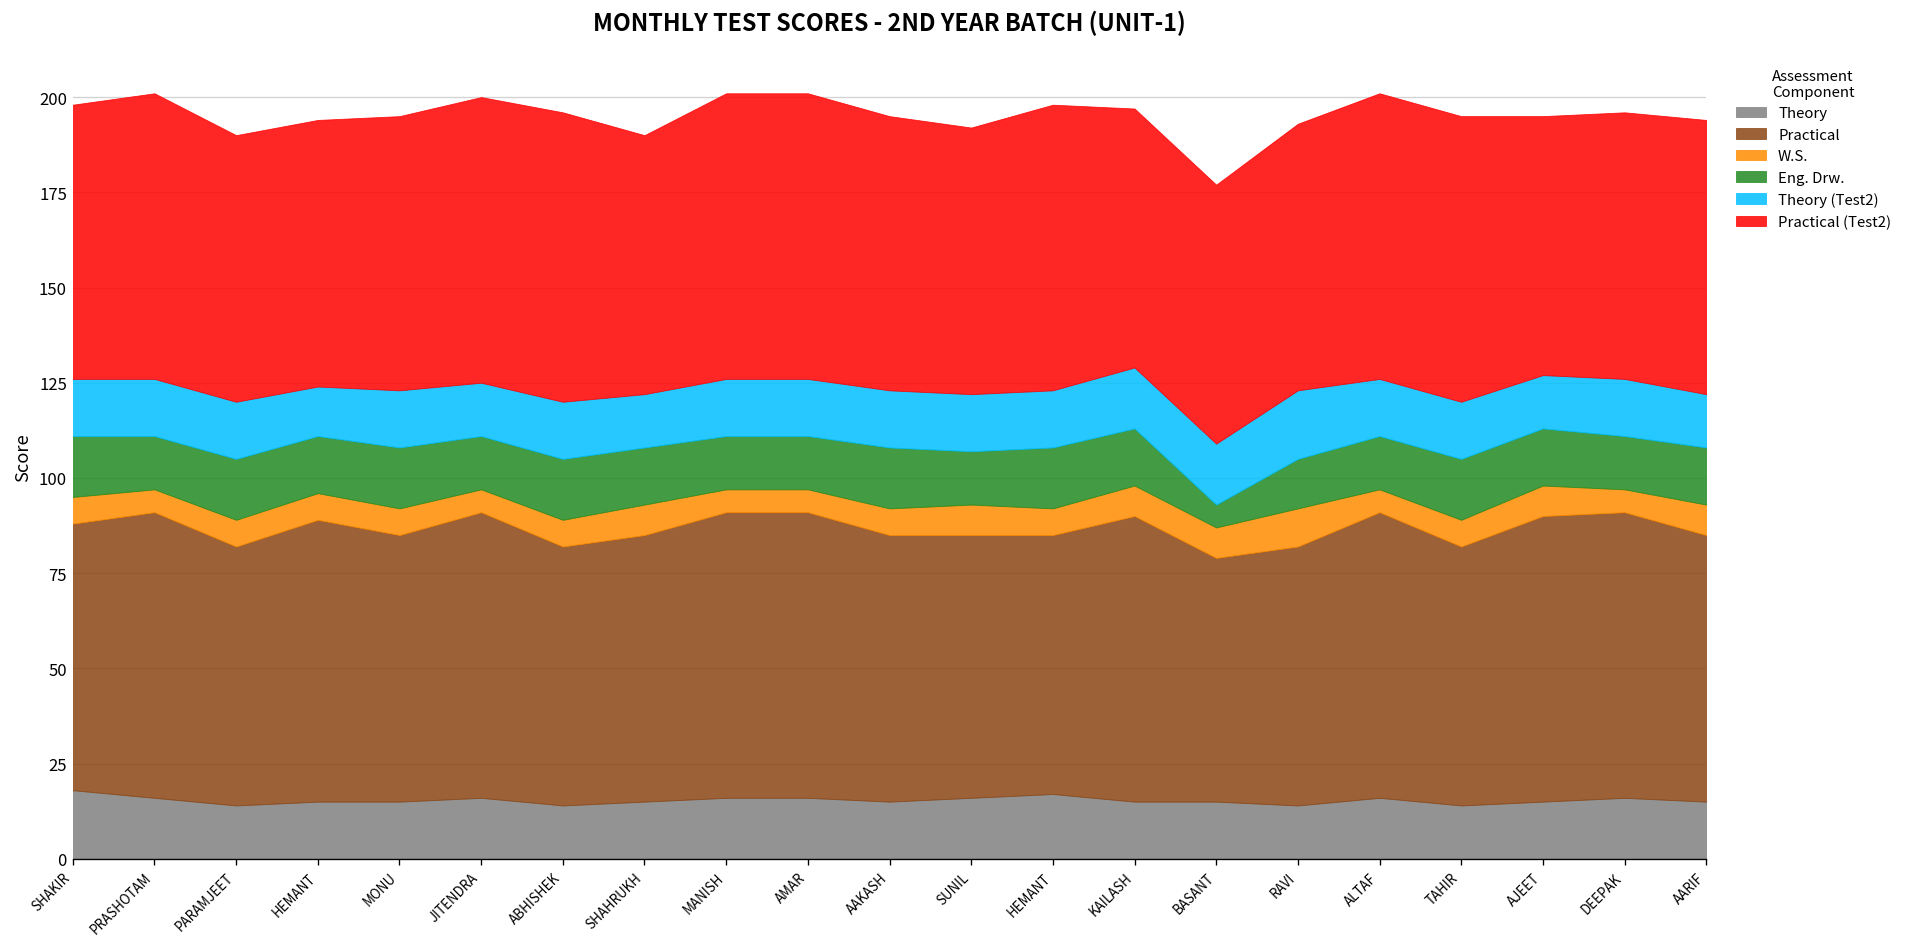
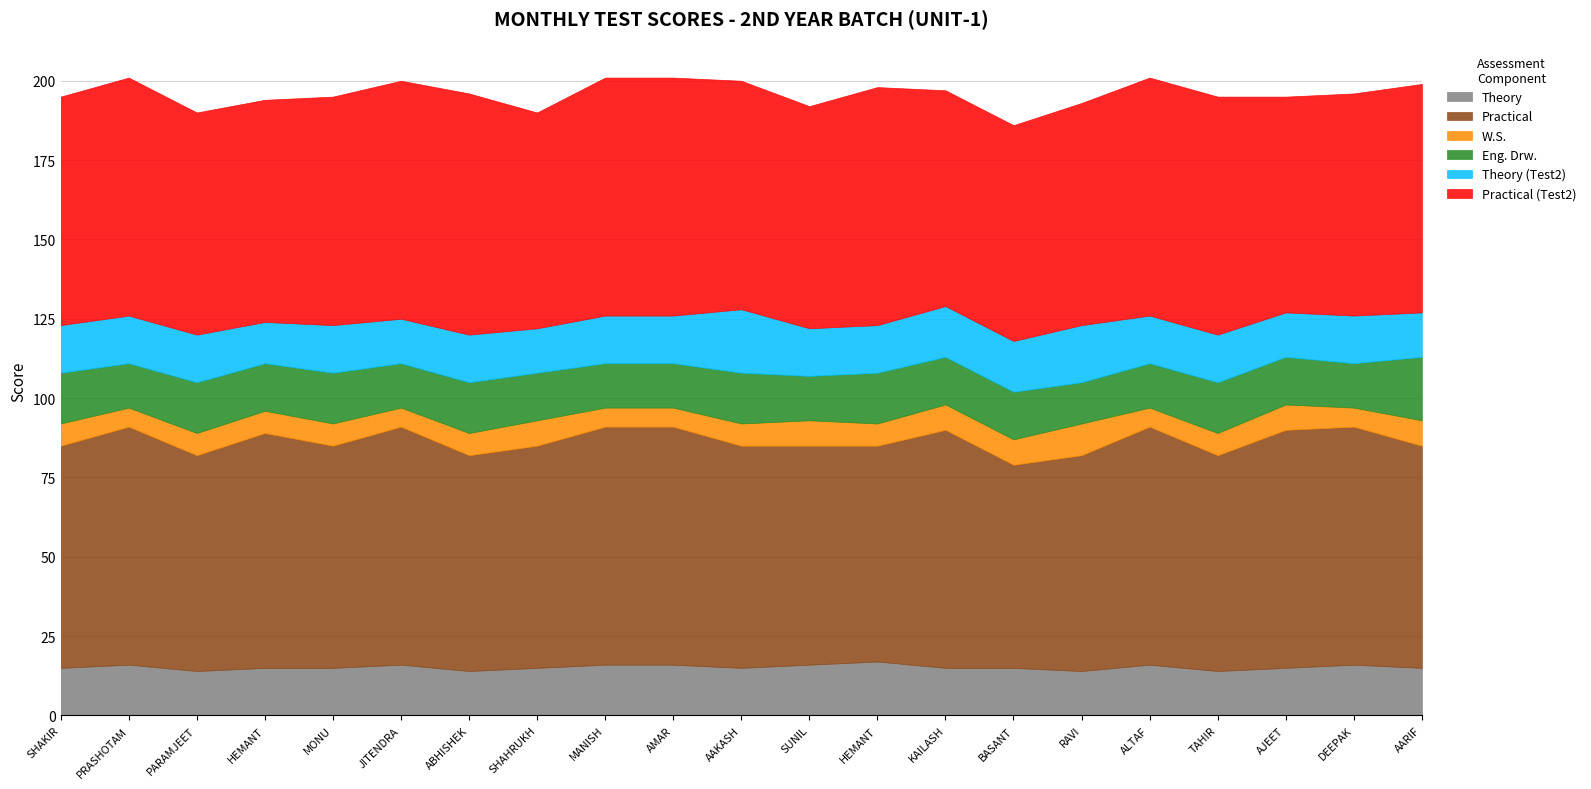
Theory, SHAKIR: 18 -> 15
Theory (Test2), AAKASH: 15 -> 20
Eng. Drw., BASANT: 6 -> 15
Eng. Drw., AARIF: 15 -> 20
